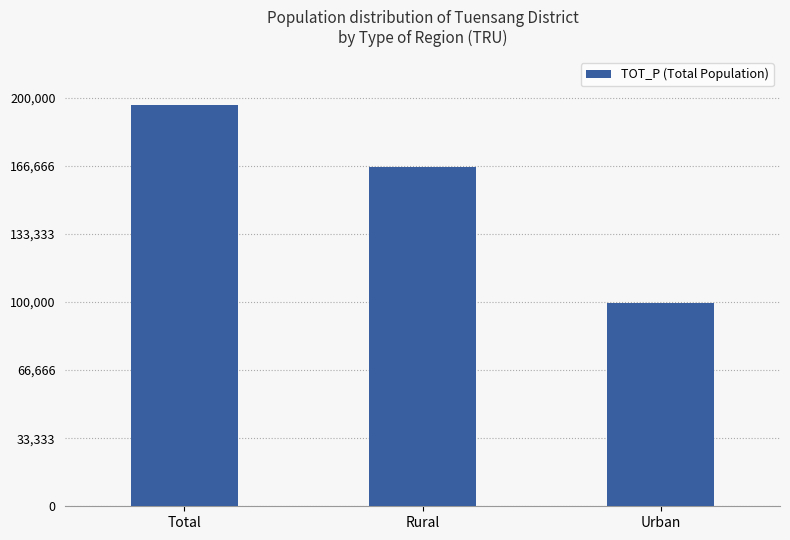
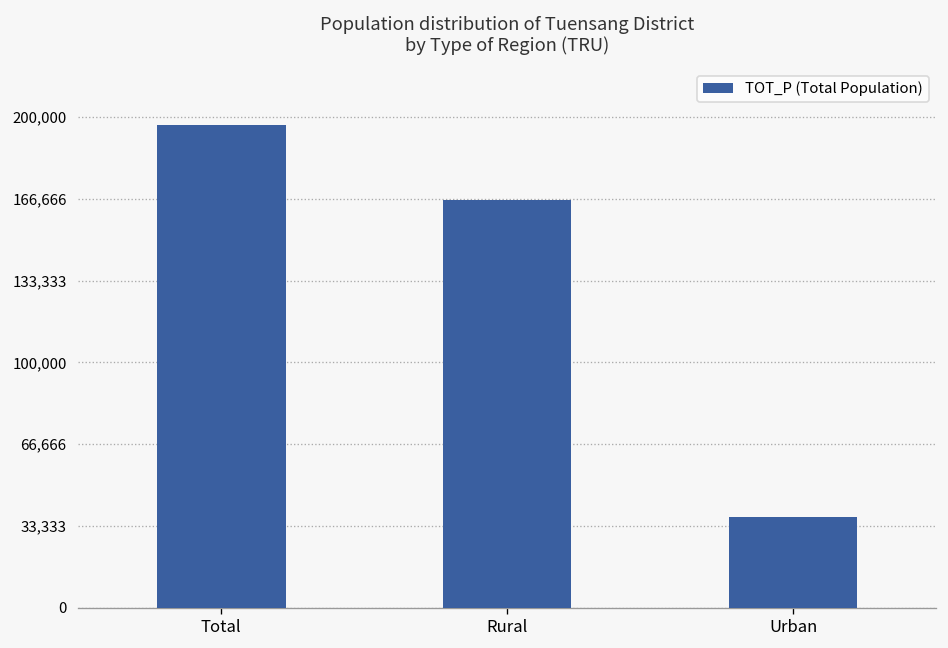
Urban: 99,000 -> 37,000
